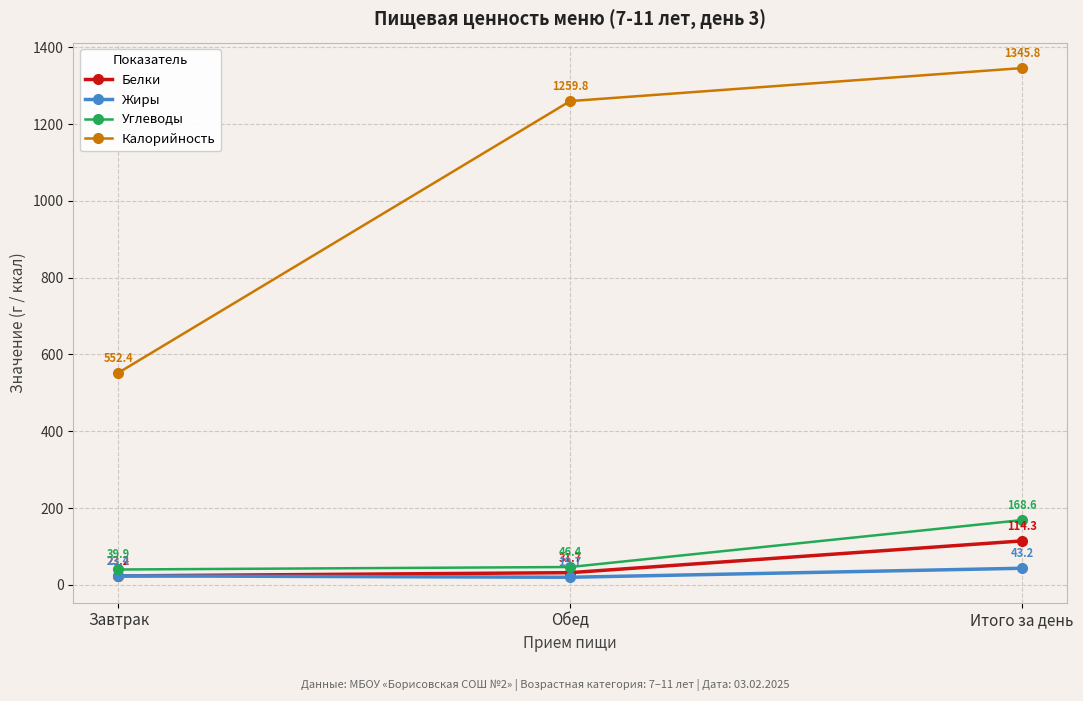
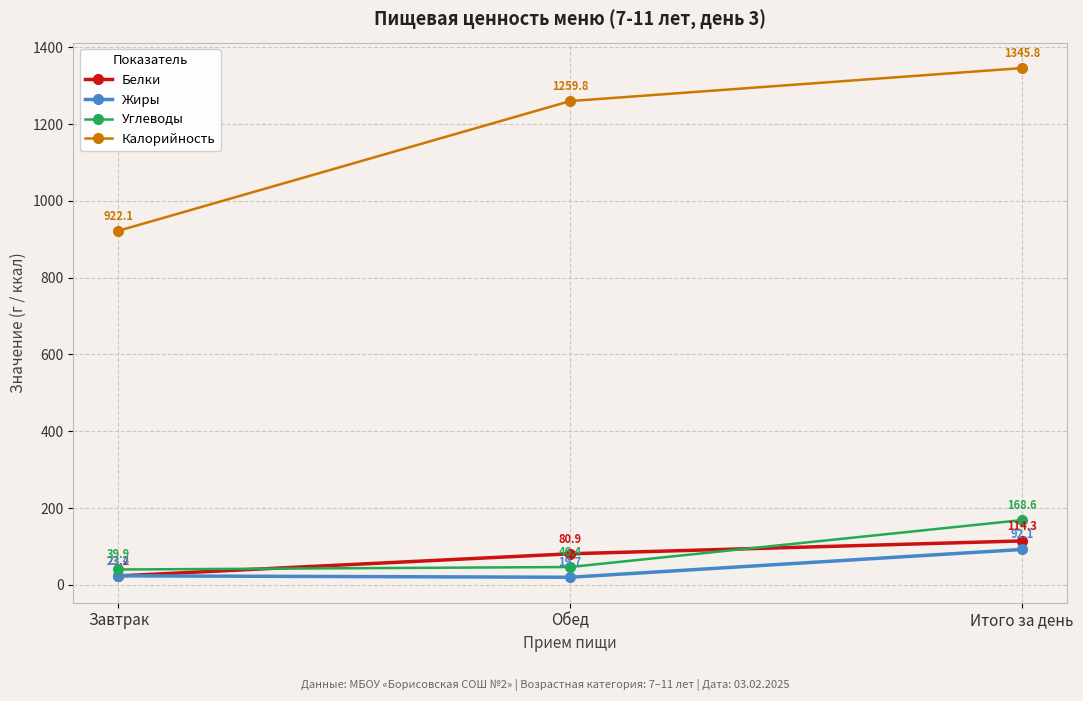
Калорийность, Завтрак: 552.4 -> 922.1
Белки, Обед: 31.7 -> 80.9
Жиры, Итого за день: 43.2 -> 92.1
